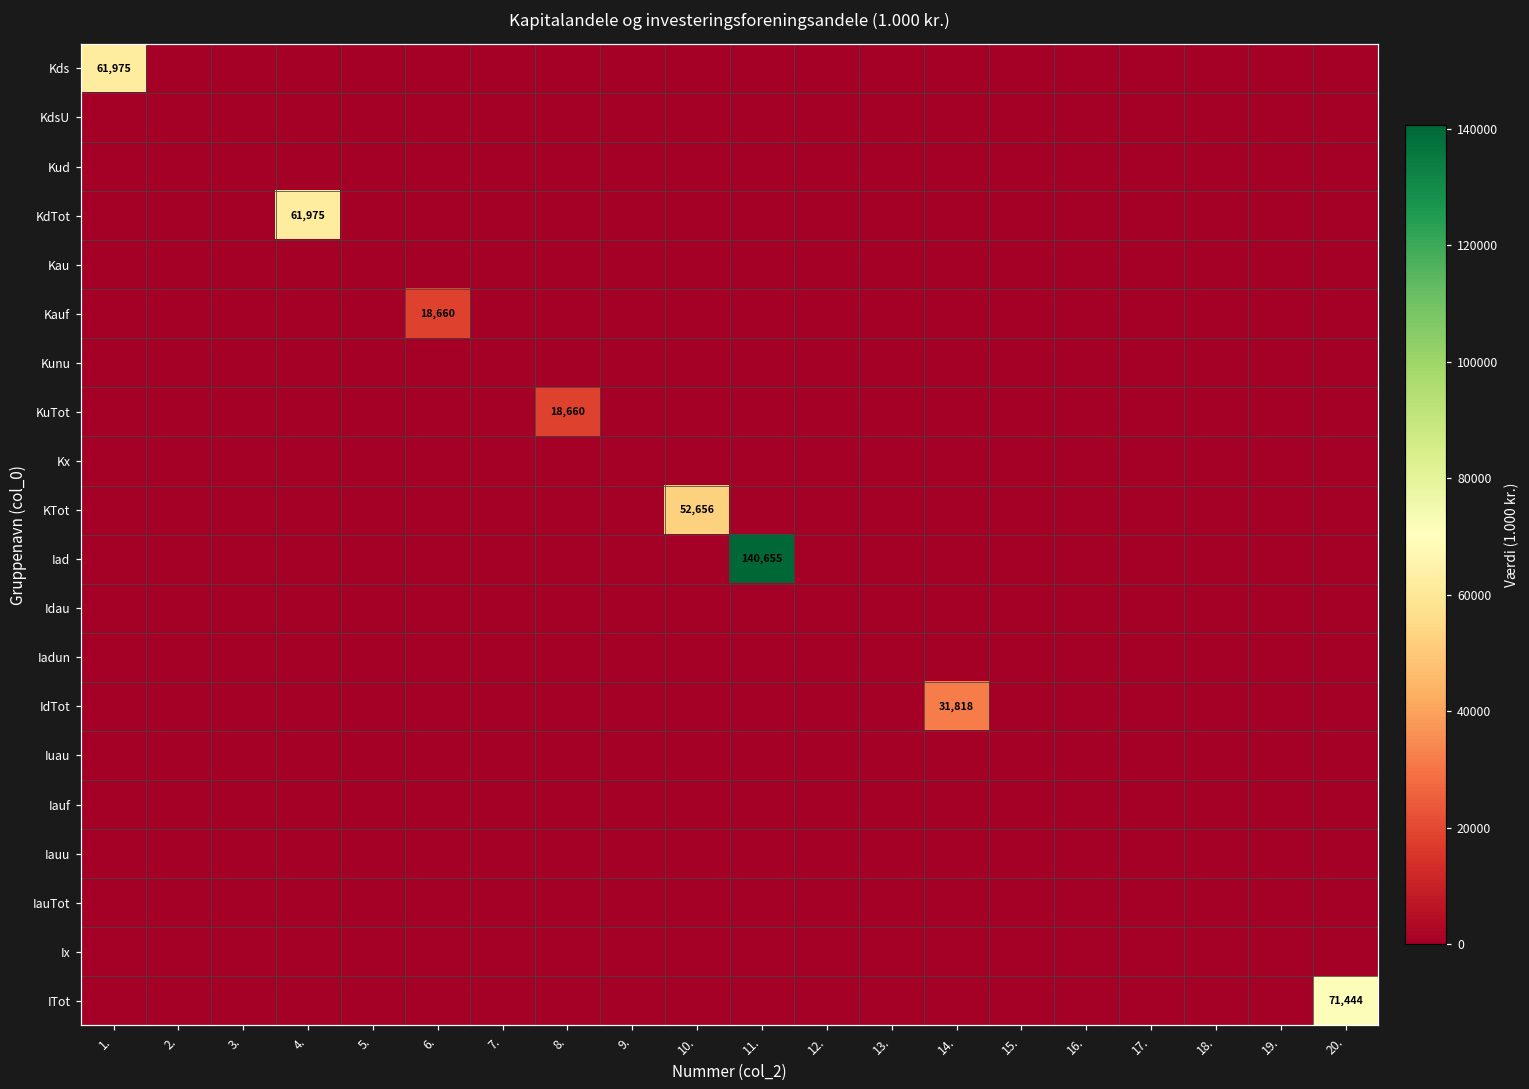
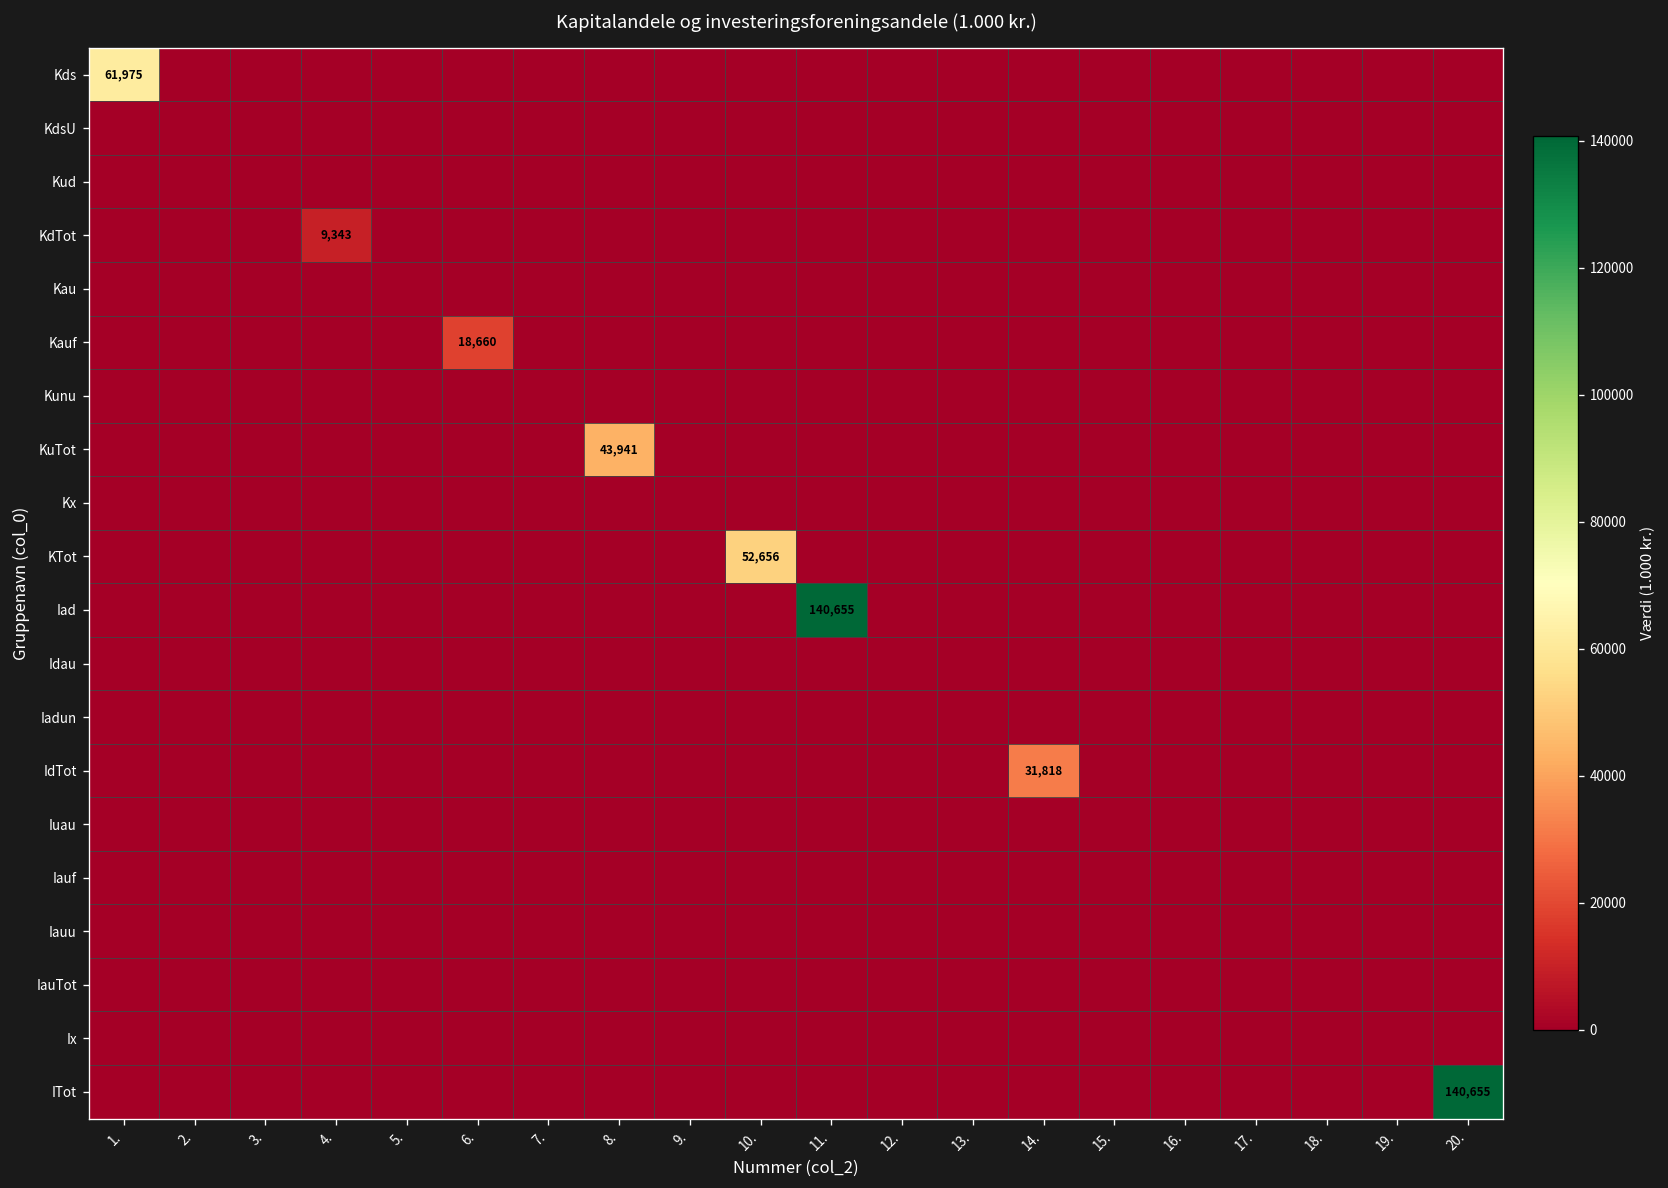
KdTot, 4.: 61,975 -> 9,343
KuTot, 8.: 18,660 -> 43,941
ITot, 20.: 71,444 -> 140,655
